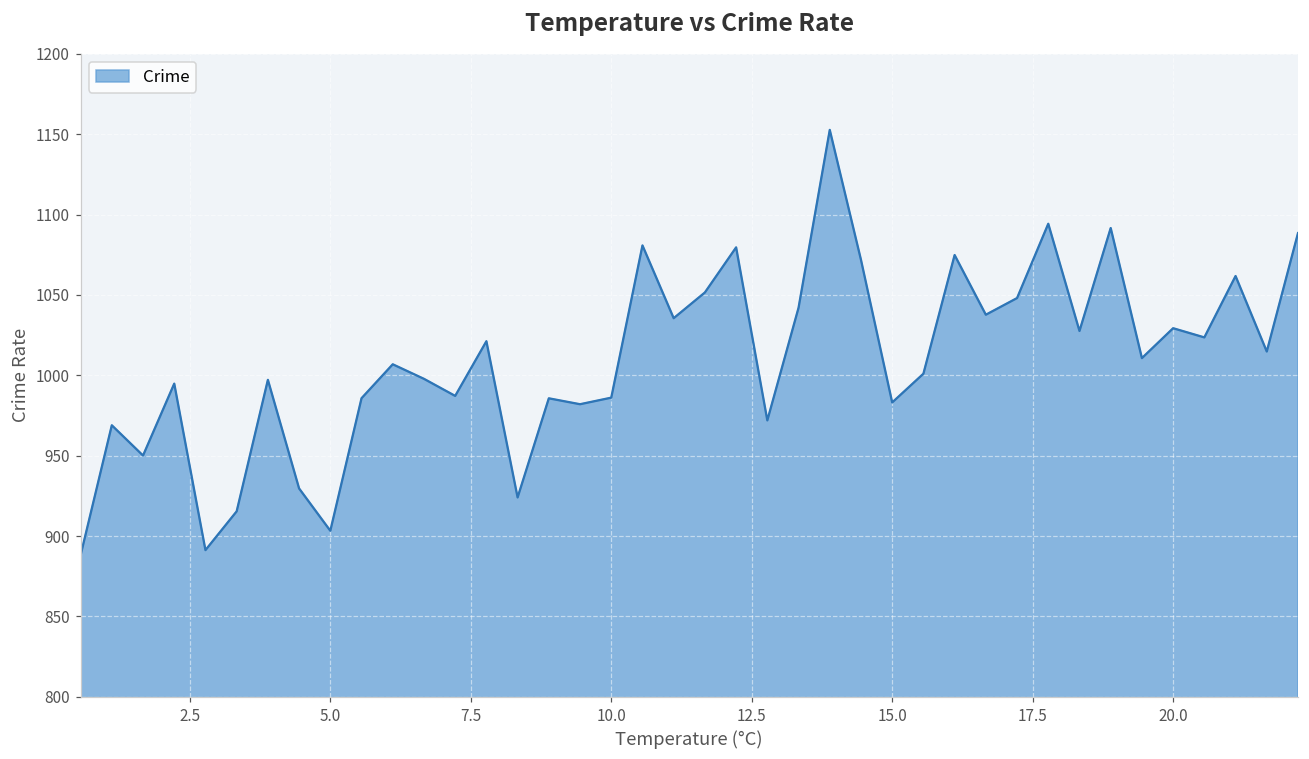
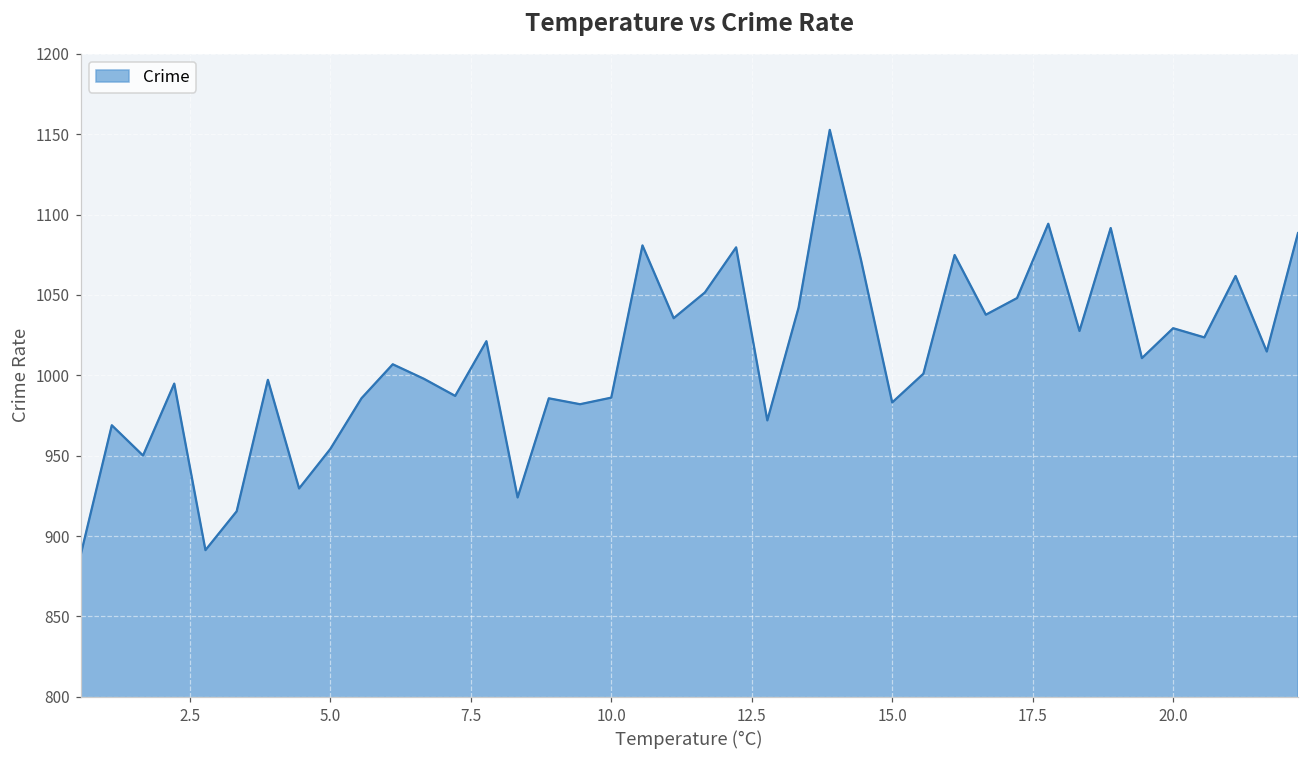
5.0: 903 -> 954
